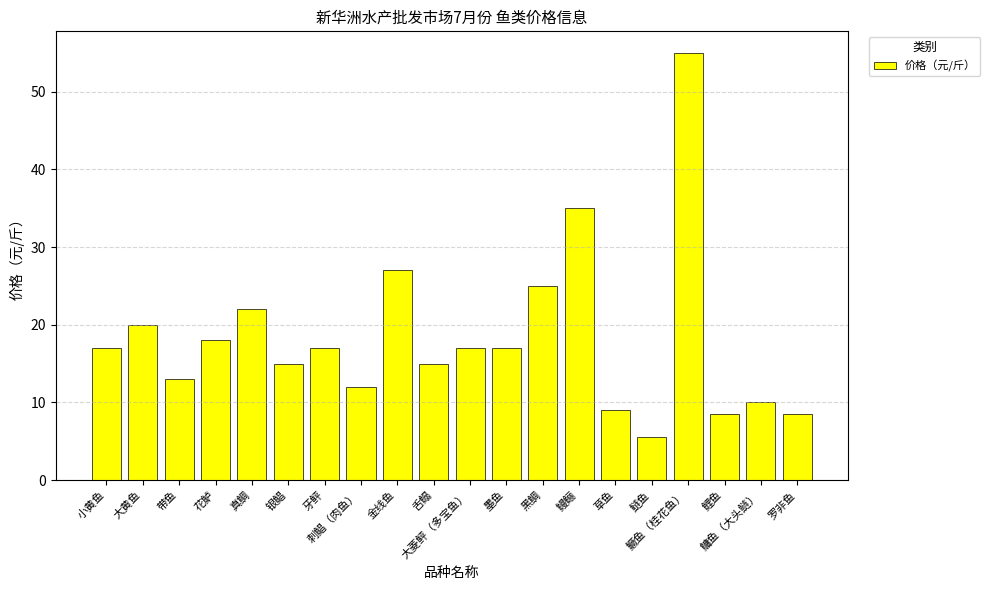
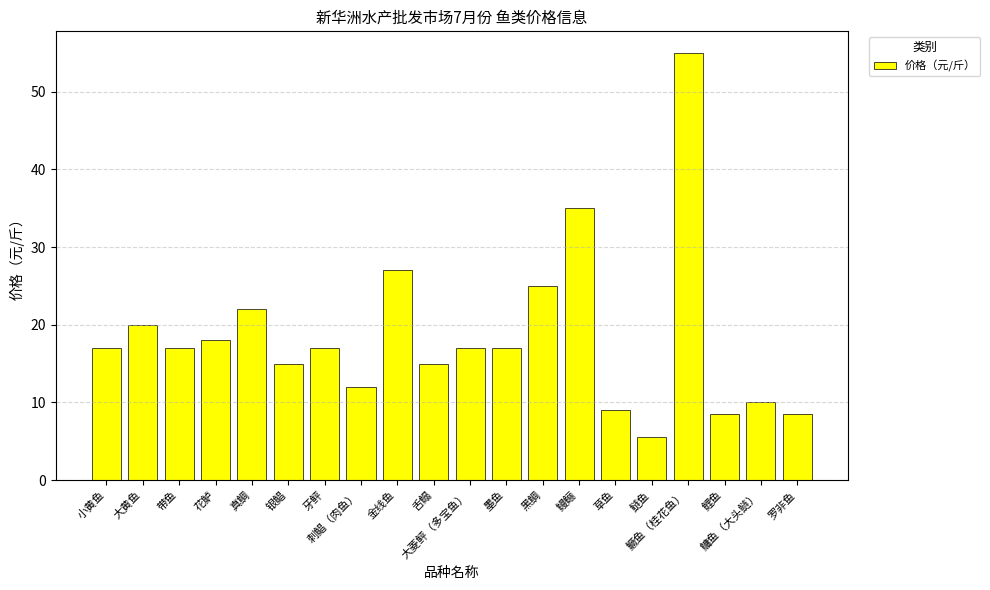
带鱼: 13 -> 17
